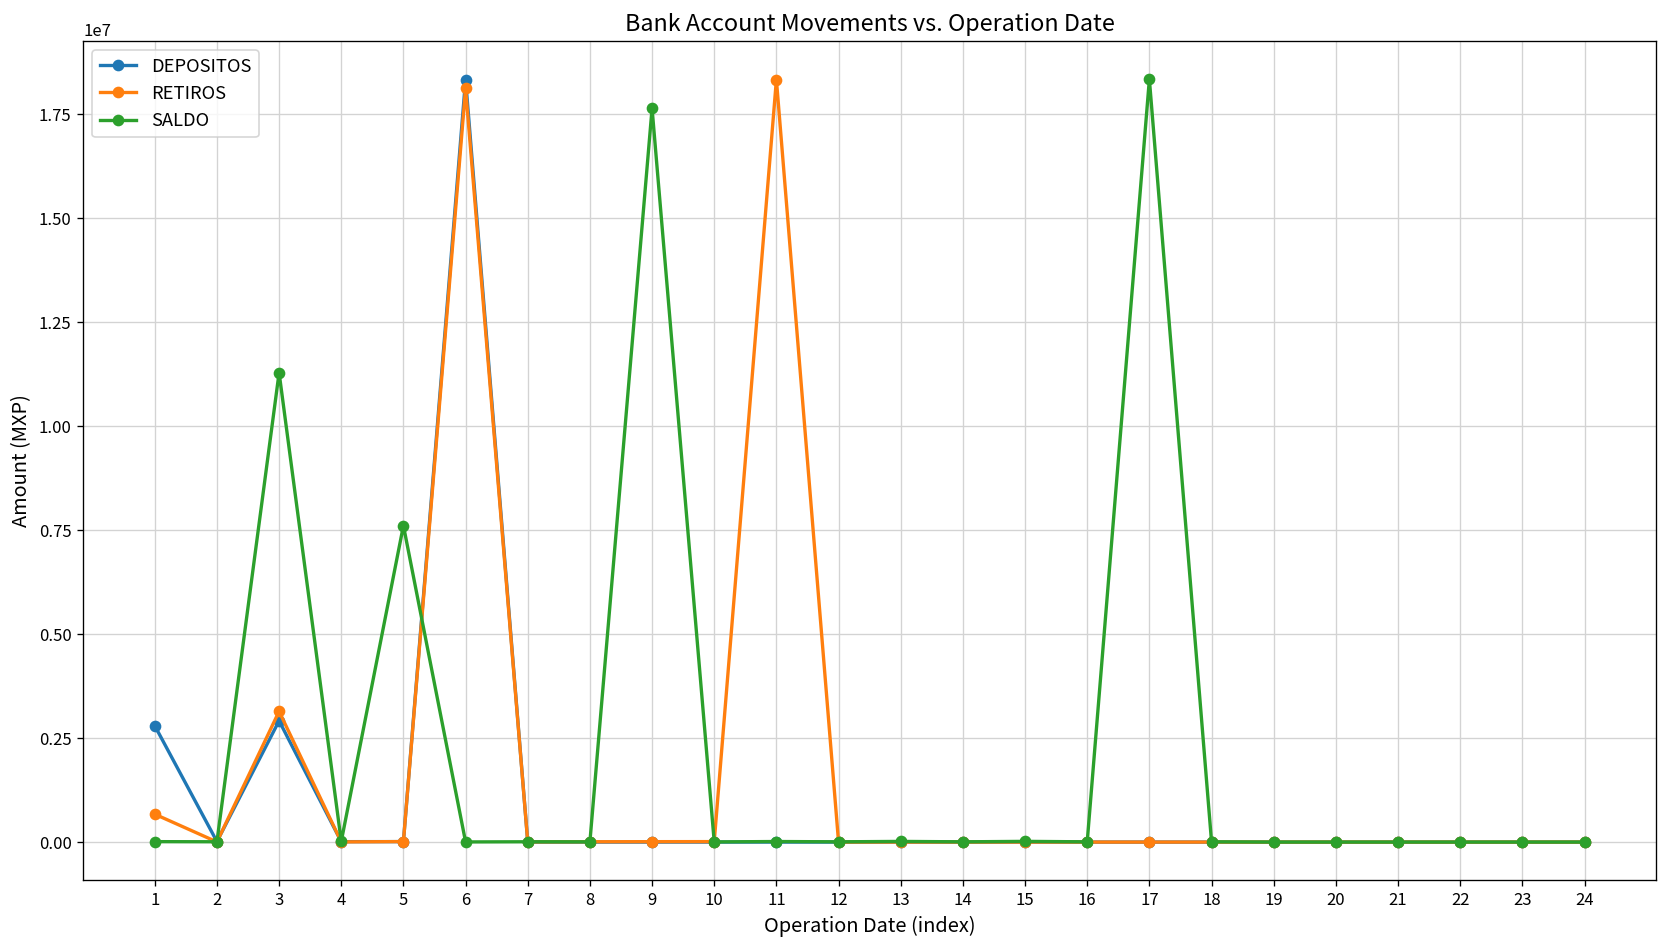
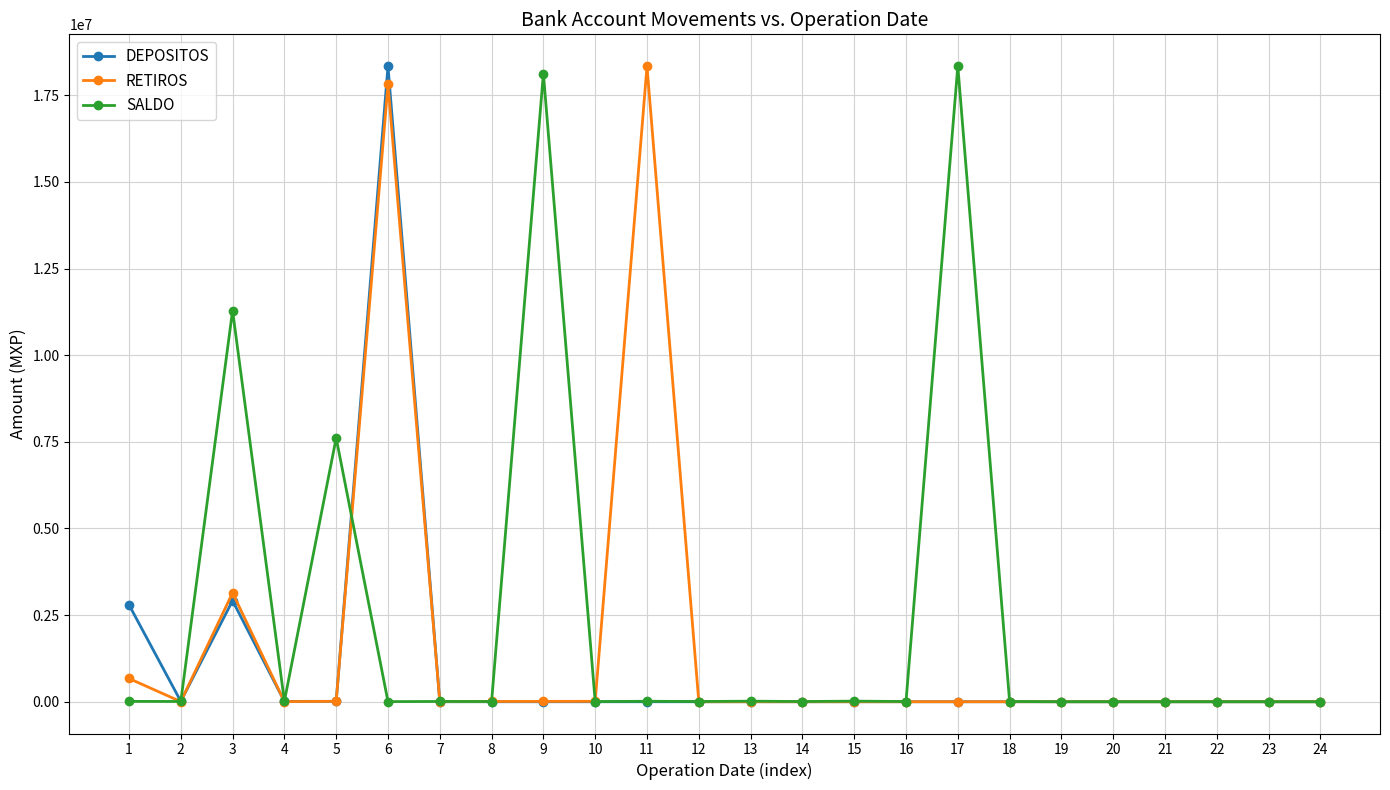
RETIROS, 6: 18100000 -> 17800000
SALDO, 9: 17600000 -> 18100000
